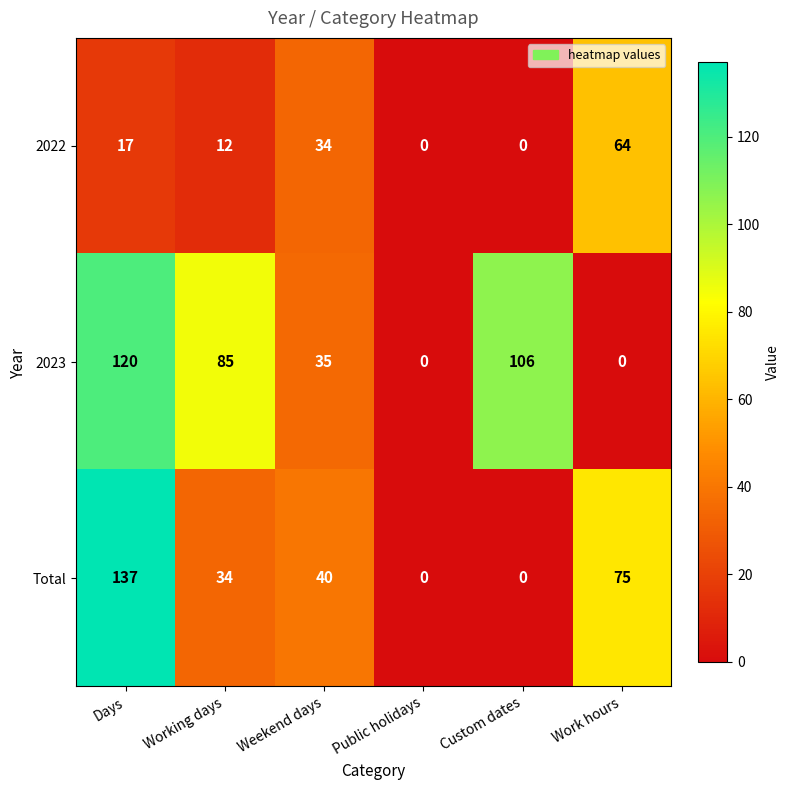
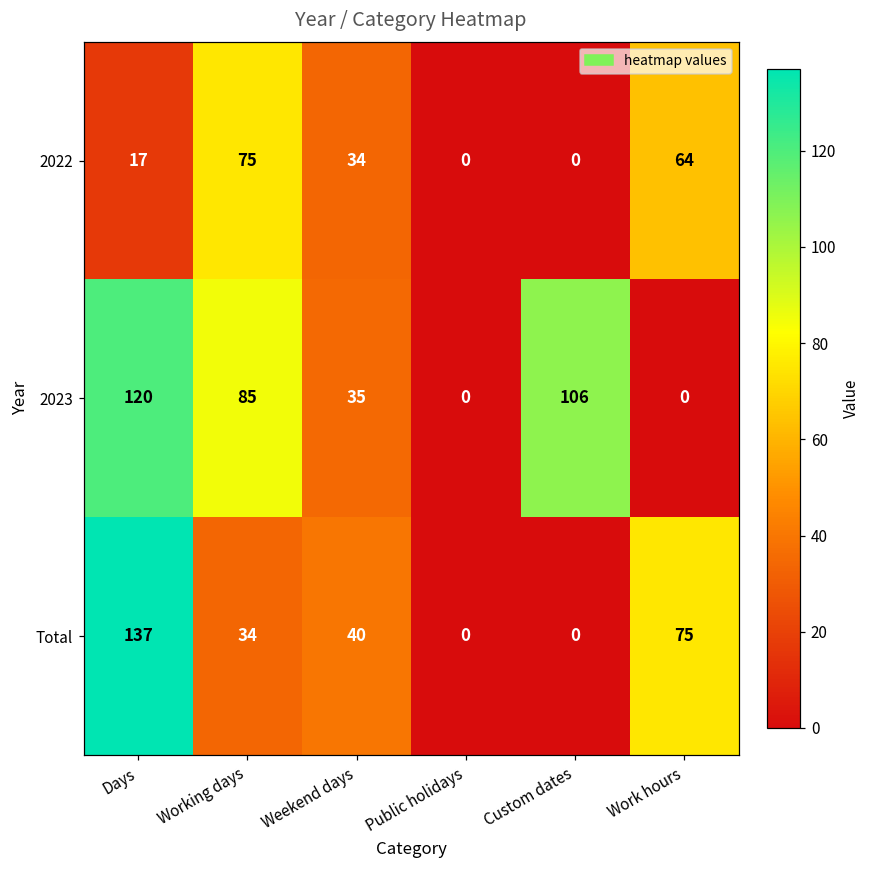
2022, Working days: 12 -> 75
